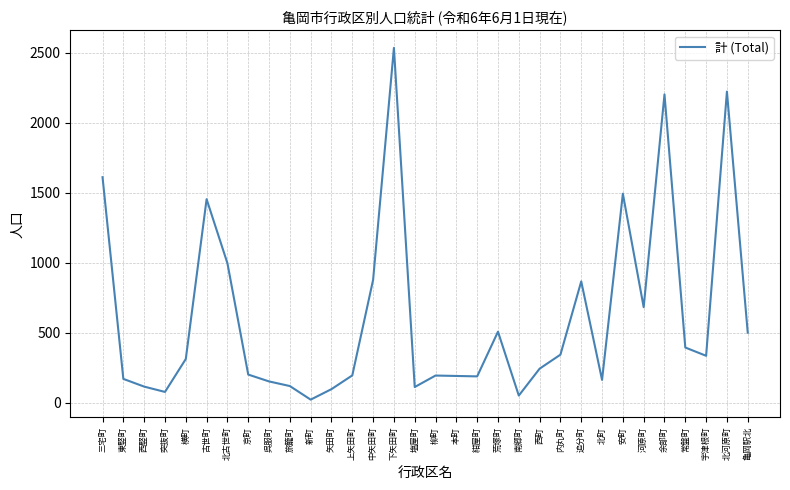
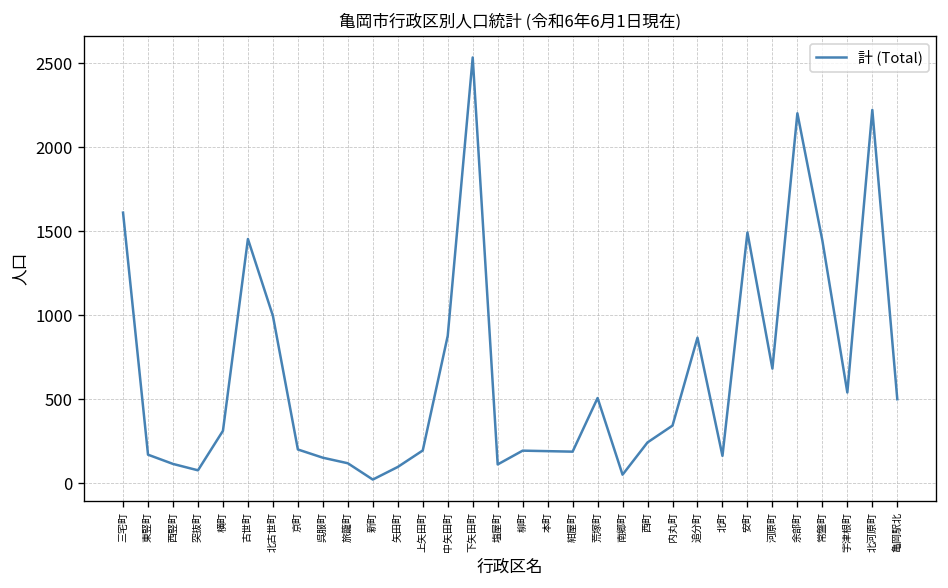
常盤町: 400 -> 1450
宇津根町: 340 -> 540
